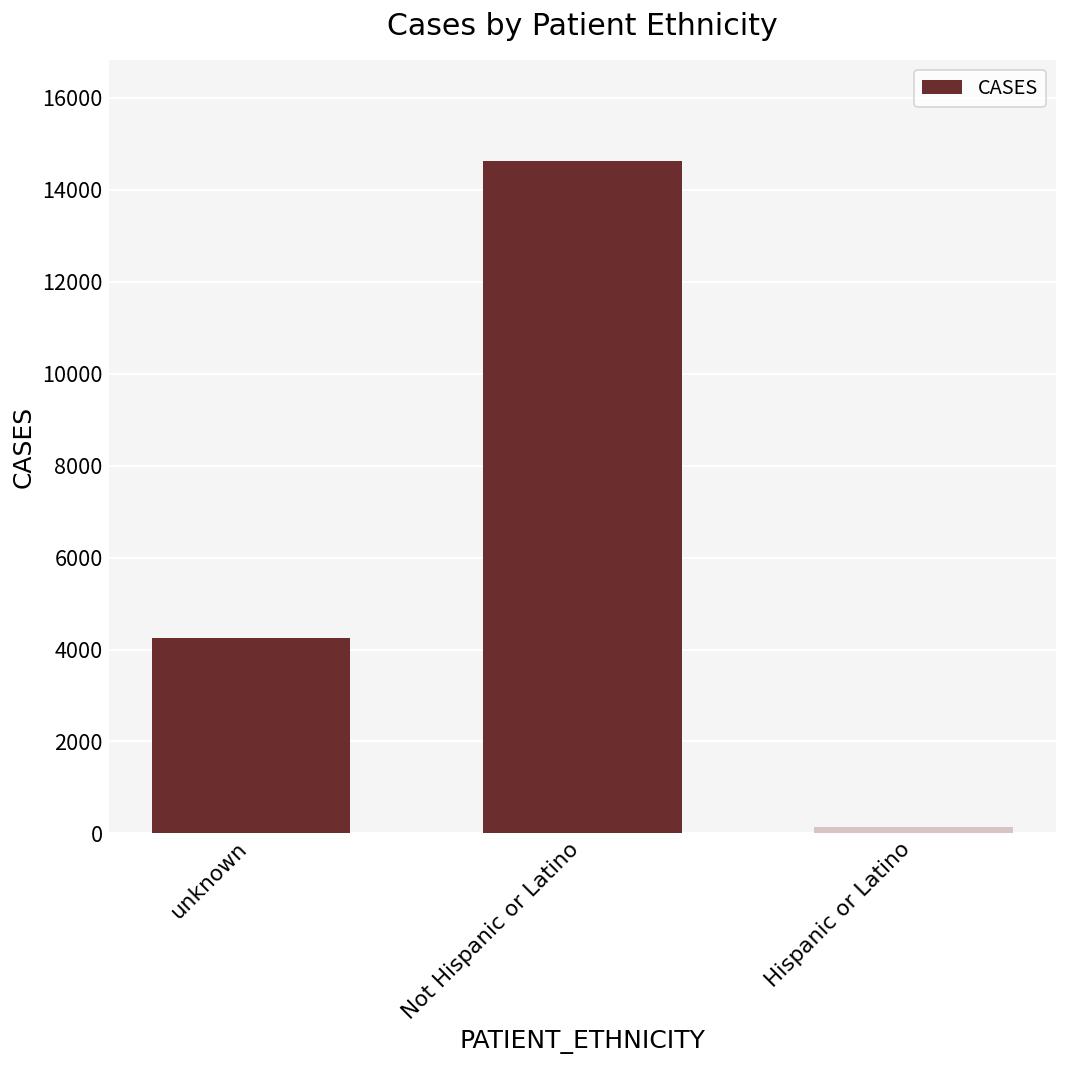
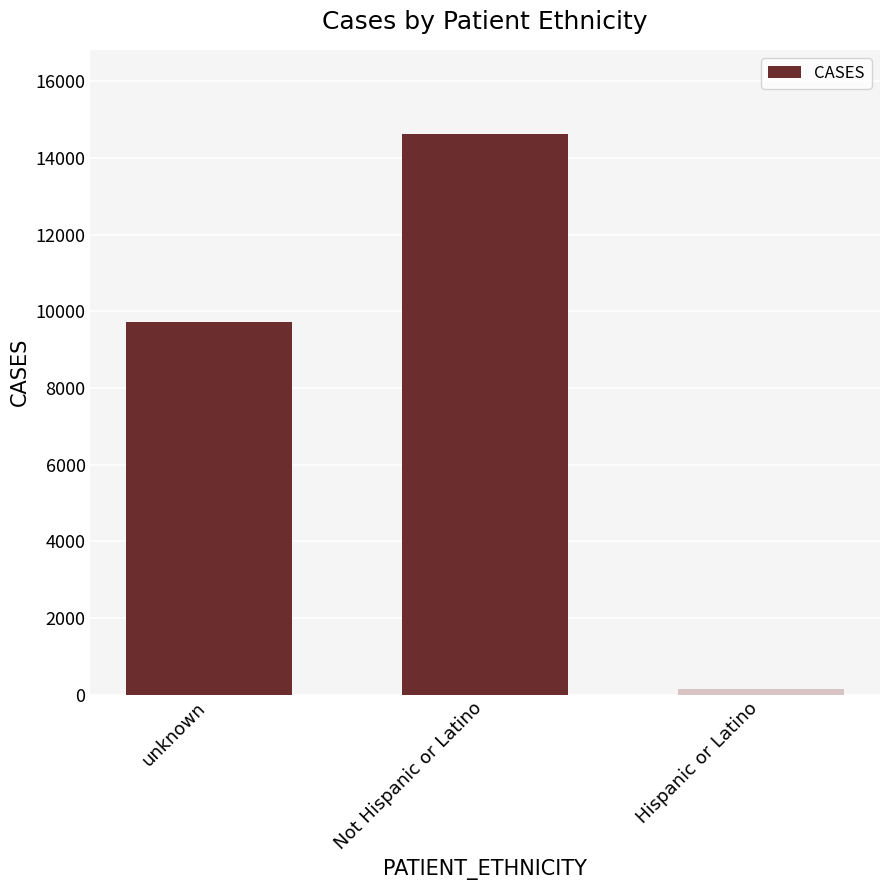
unknown: 4300 -> 9700
